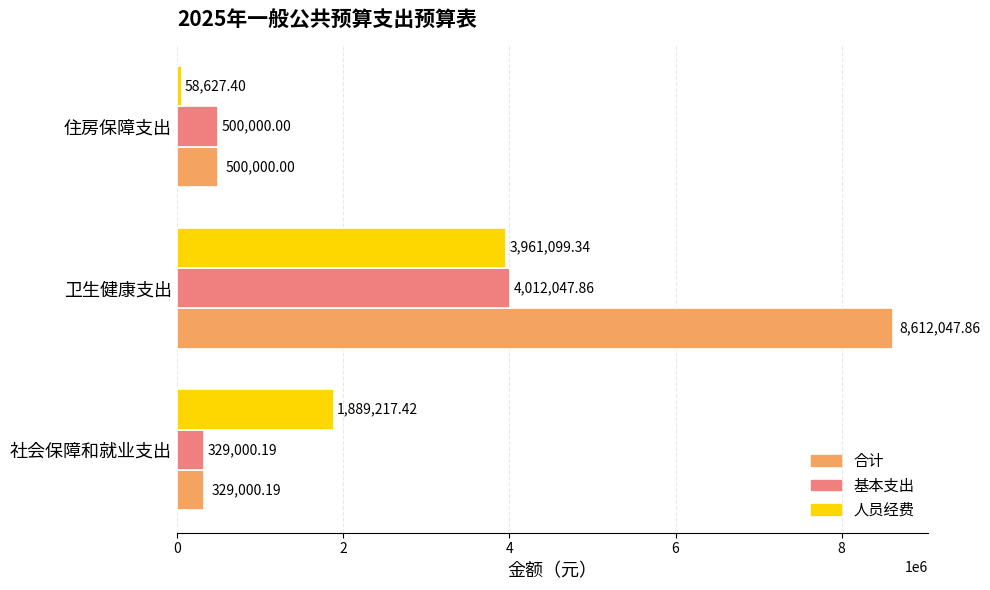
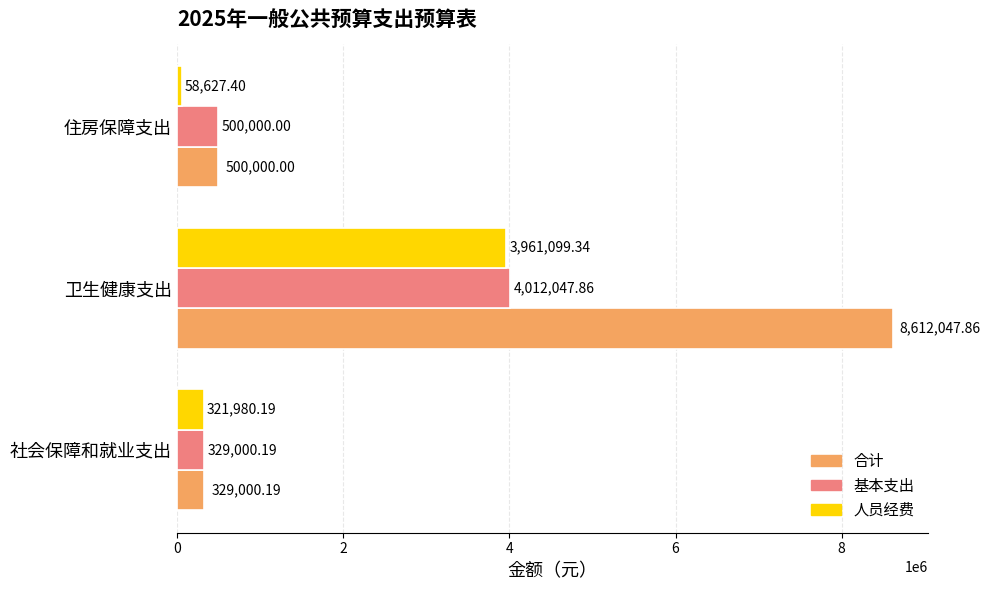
人员经费, 社会保障和就业支出: 1,889,217.42 -> 321,980.19
